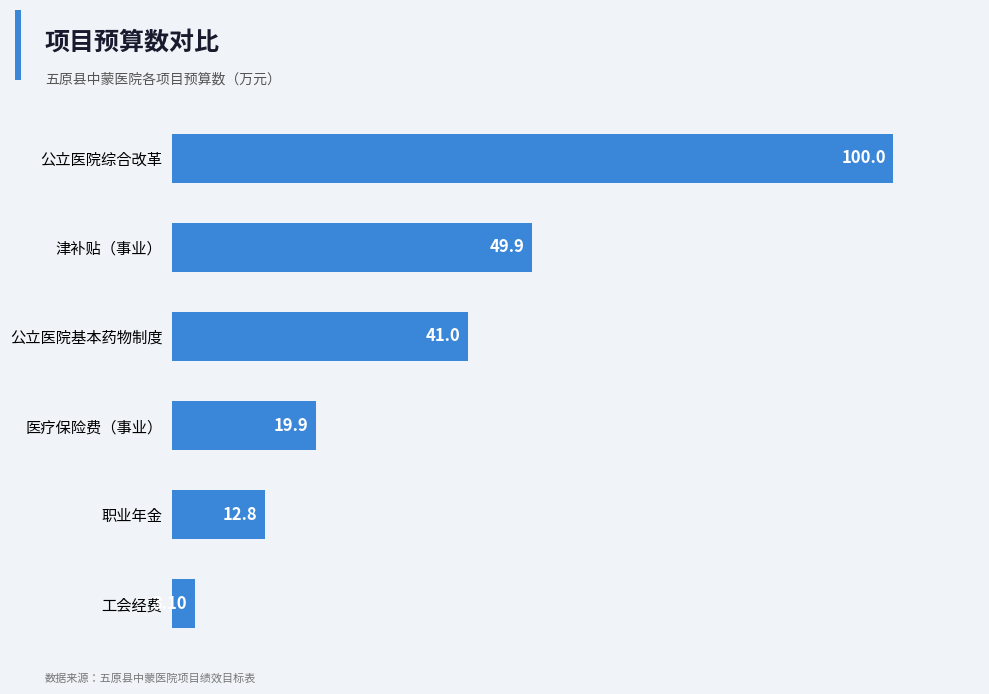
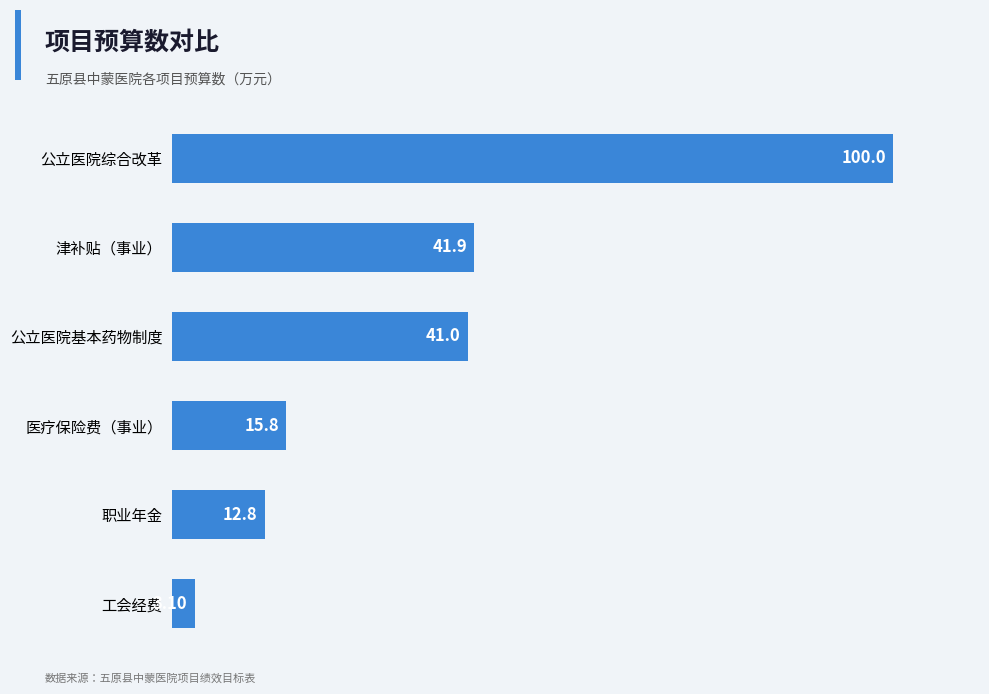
津补贴（事业）: 49.9 -> 41.9
医疗保险费（事业）: 19.9 -> 15.8
